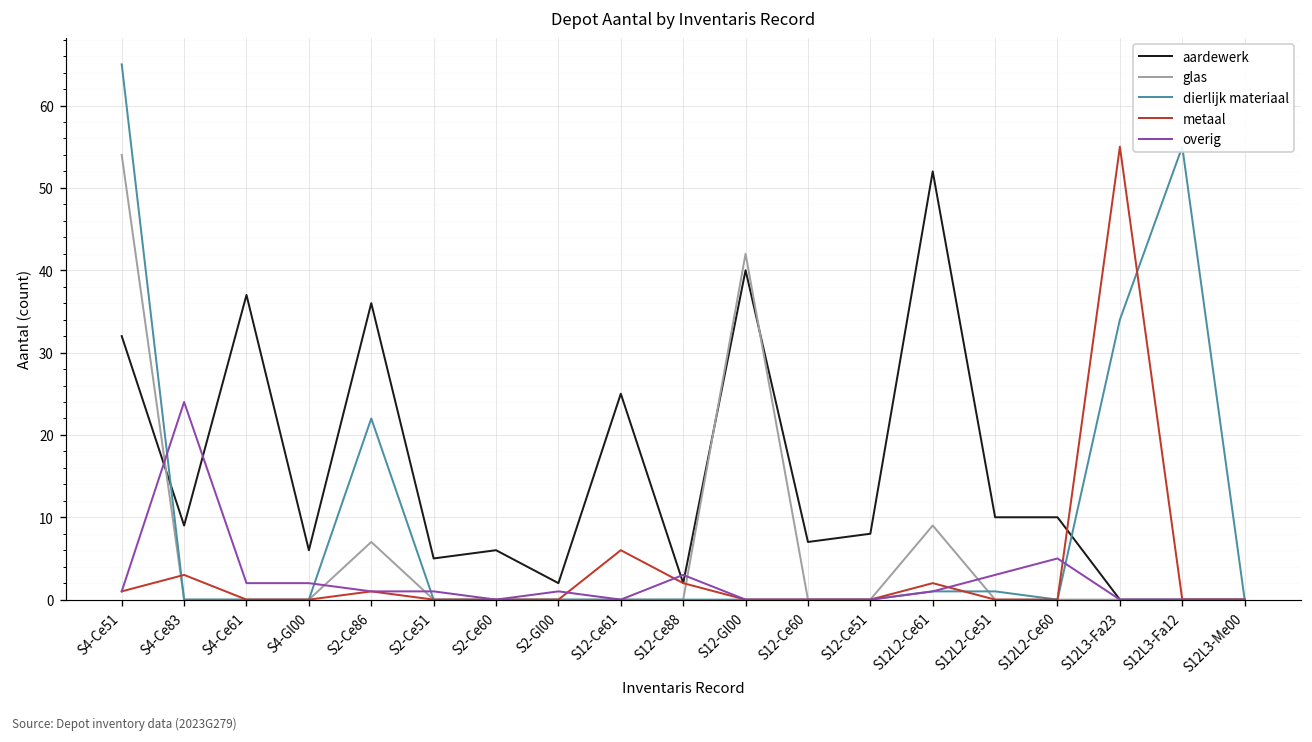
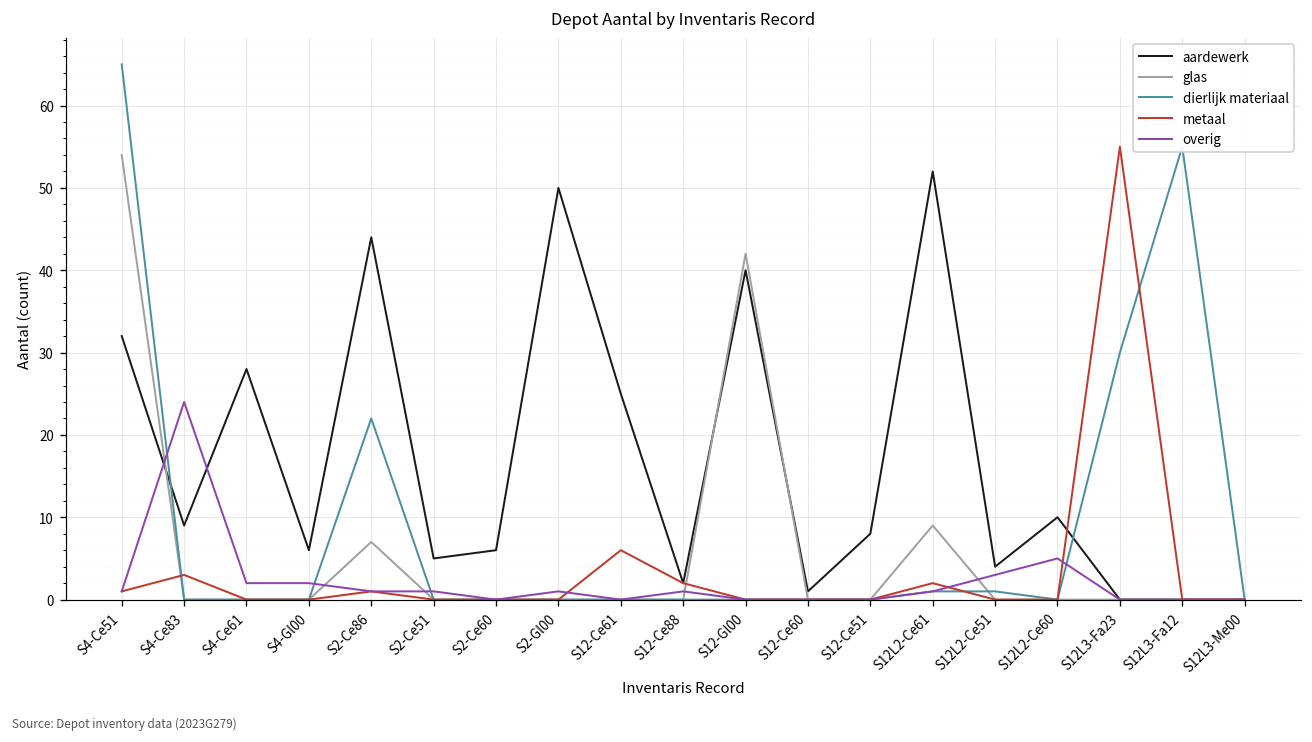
aardewerk, S4-Ce61: 37 -> 28
aardewerk, S2-Ce86: 36 -> 44
aardewerk, S2-Gl00: 2 -> 50
overig, S12-Ce88: 3 -> 1
aardewerk, S12-Ce60: 7 -> 1
aardewerk, S12L2-Ce51: 10 -> 4
dierlijk materiaal, S12L3-Fa23: 34 -> 30
